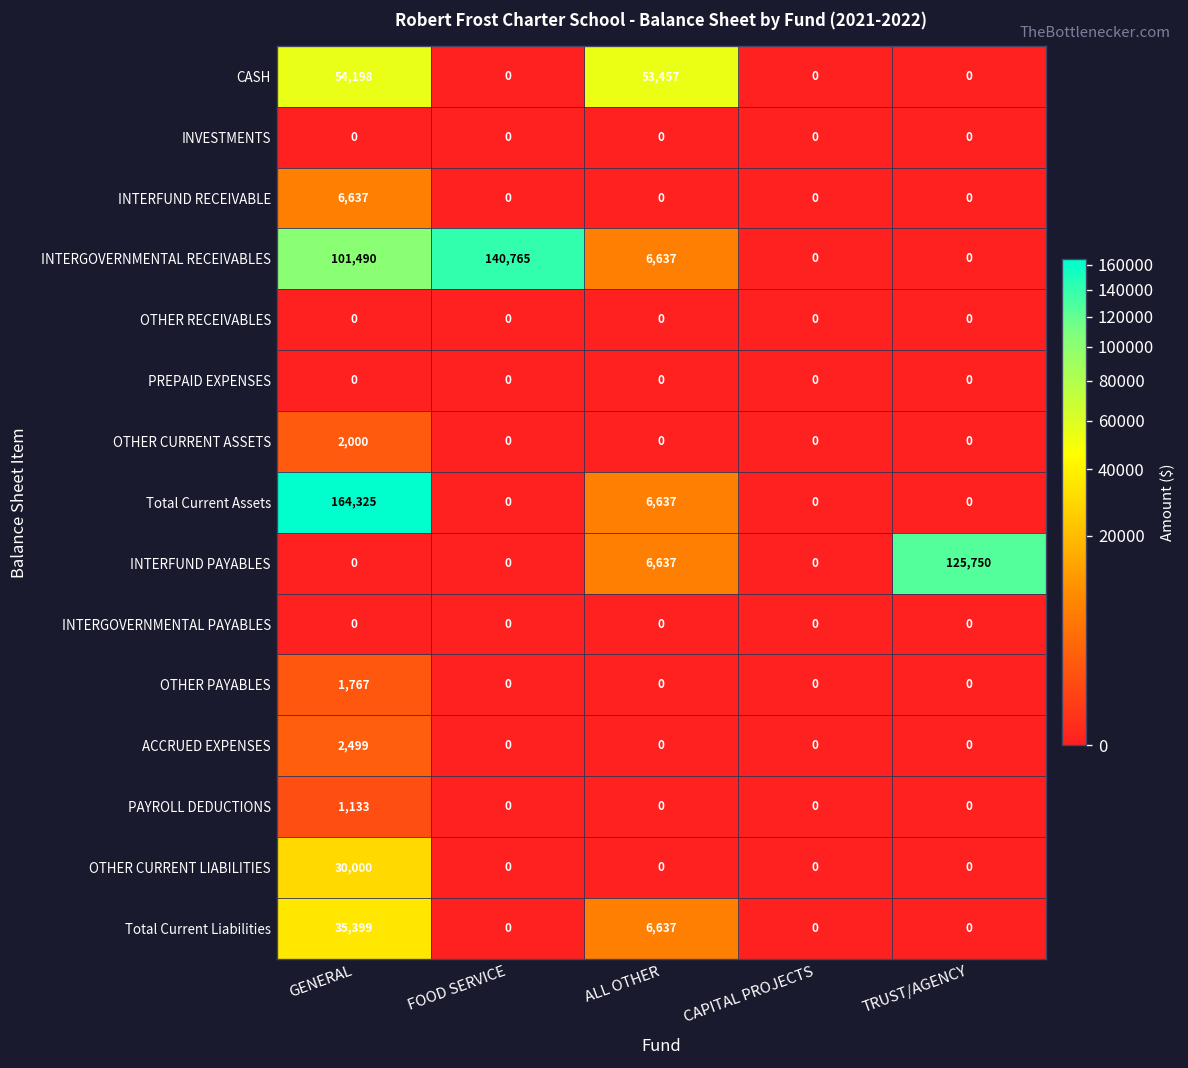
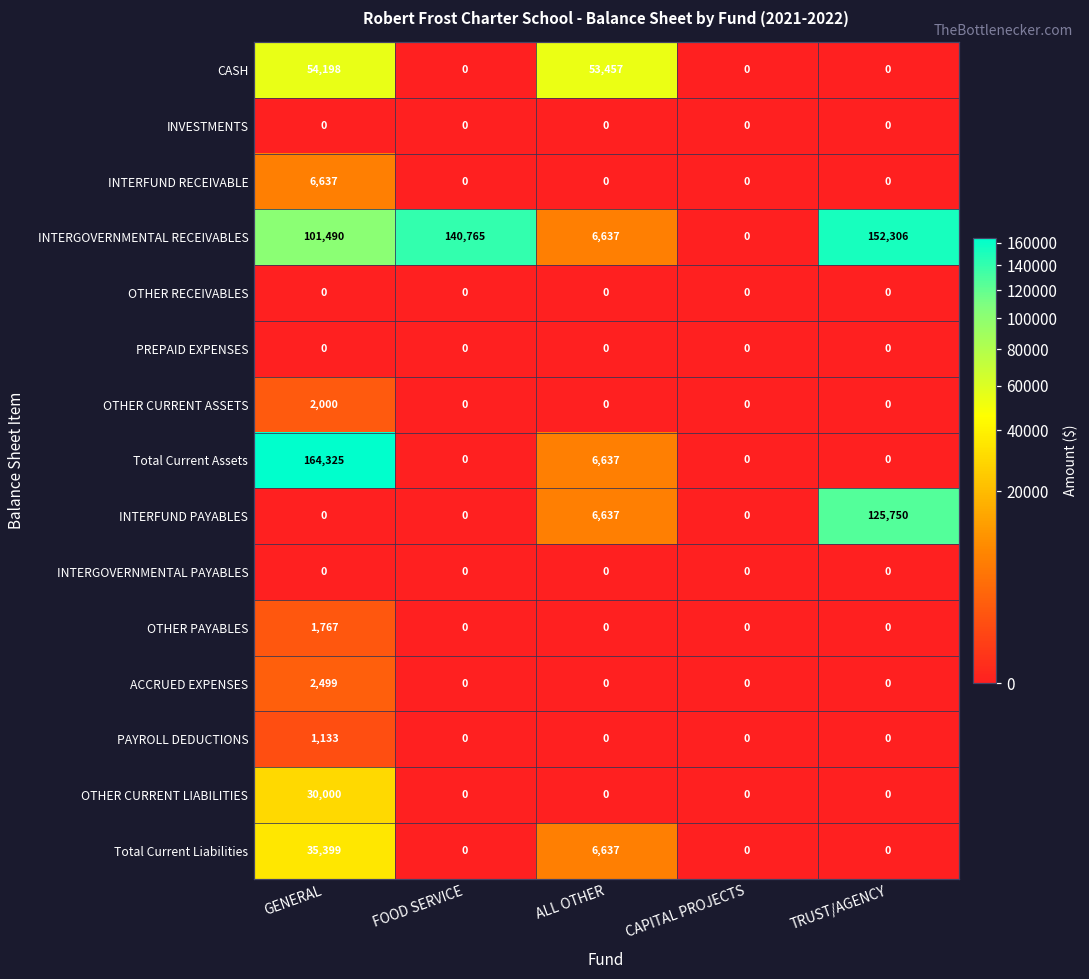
INTERGOVERNMENTAL RECEIVABLES, TRUST/AGENCY: 0 -> 152,306
